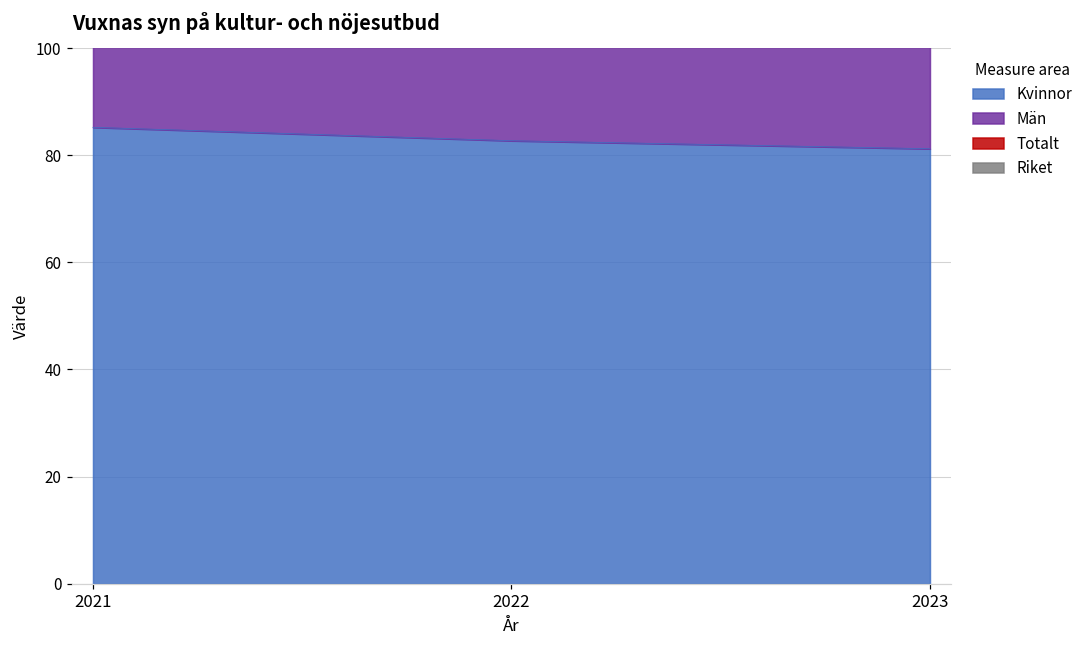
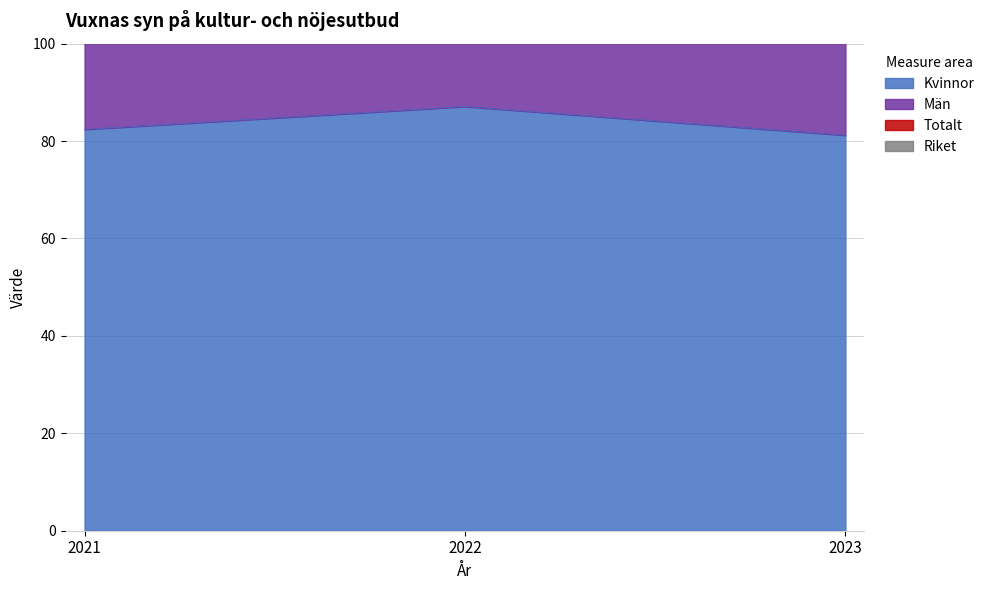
Kvinnor, 2021: 85 -> 82
Kvinnor, 2022: 83 -> 87
